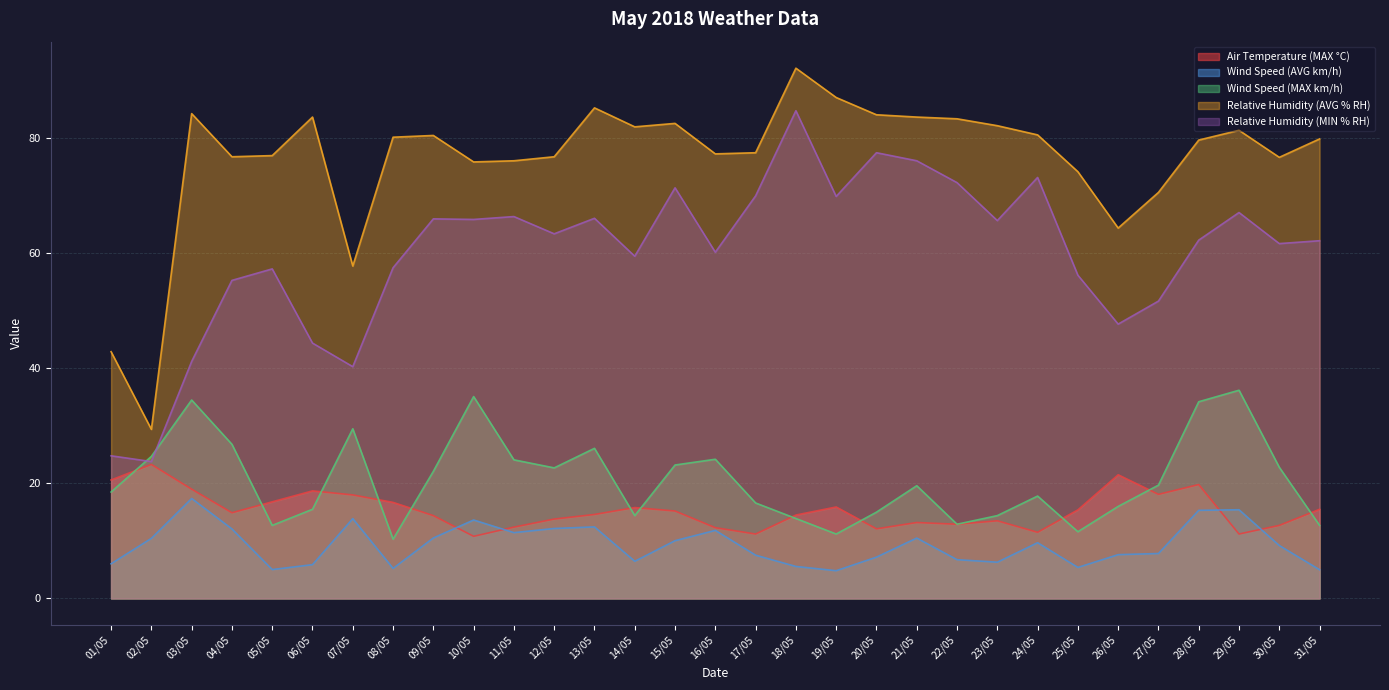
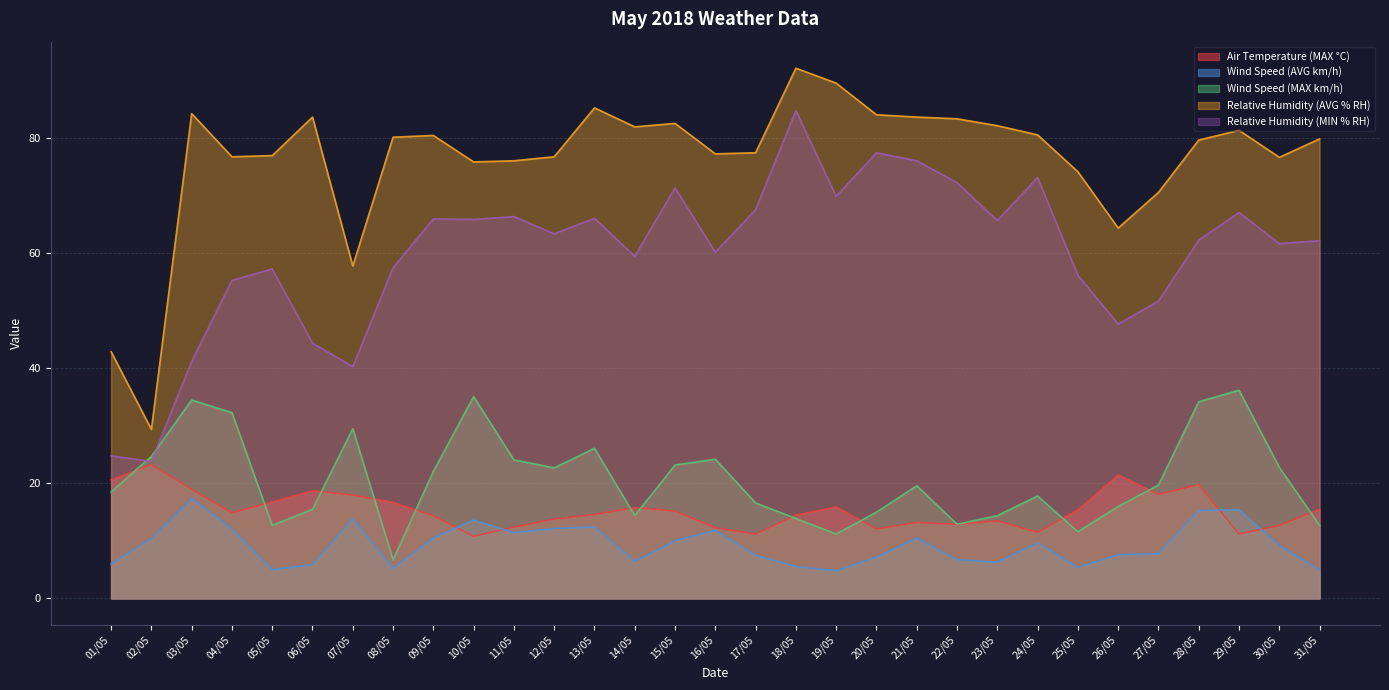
Wind Speed (MAX km/h), 04/05: 27 -> 32
Wind Speed (MAX km/h), 08/05: 10 -> 7
Relative Humidity (MIN % RH), 17/05: 70 -> 68
Relative Humidity (AVG % RH), 19/05: 87 -> 90
